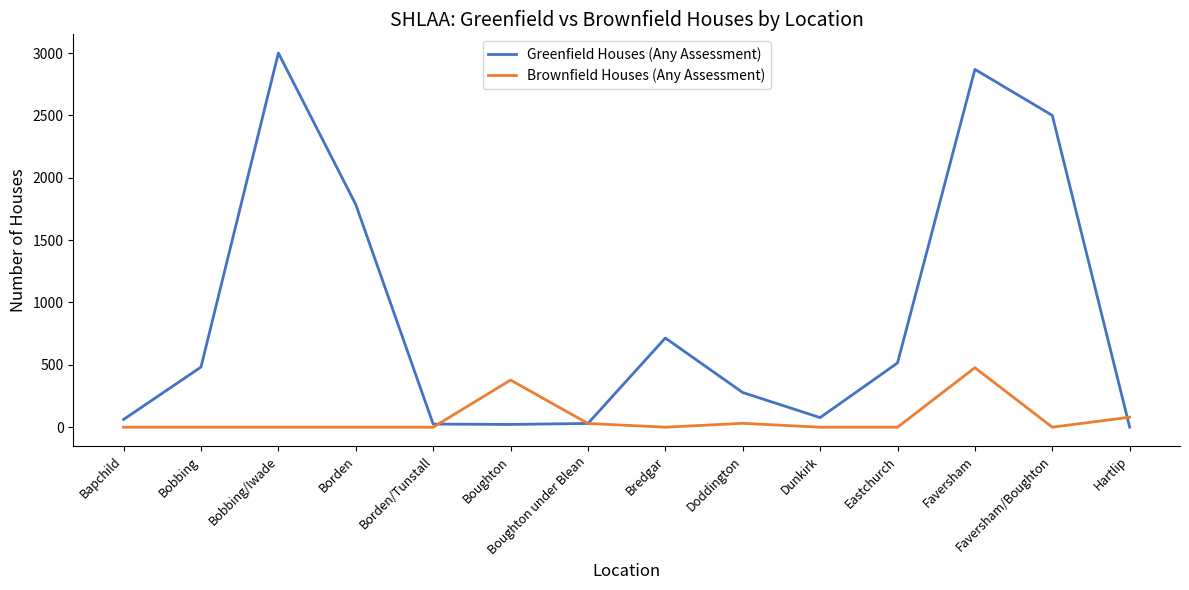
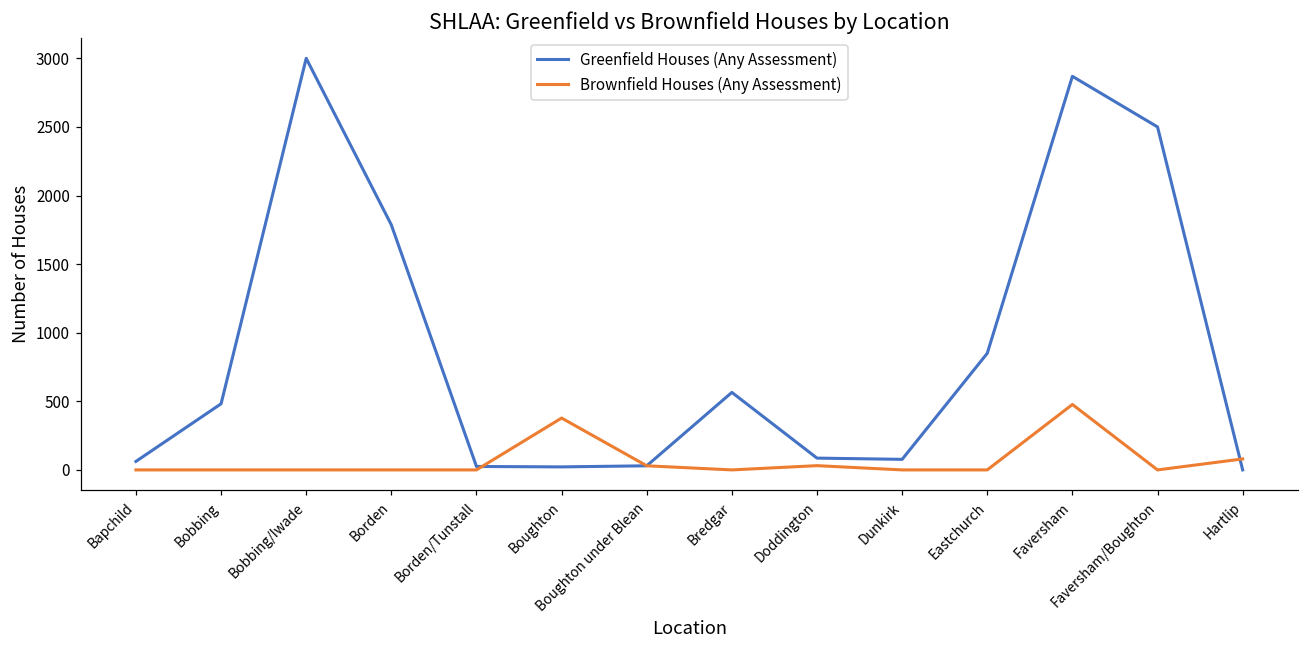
Greenfield Houses (Any Assessment), Bredgar: 720 -> 570
Greenfield Houses (Any Assessment), Doddington: 280 -> 90
Greenfield Houses (Any Assessment), Eastchurch: 520 -> 850
